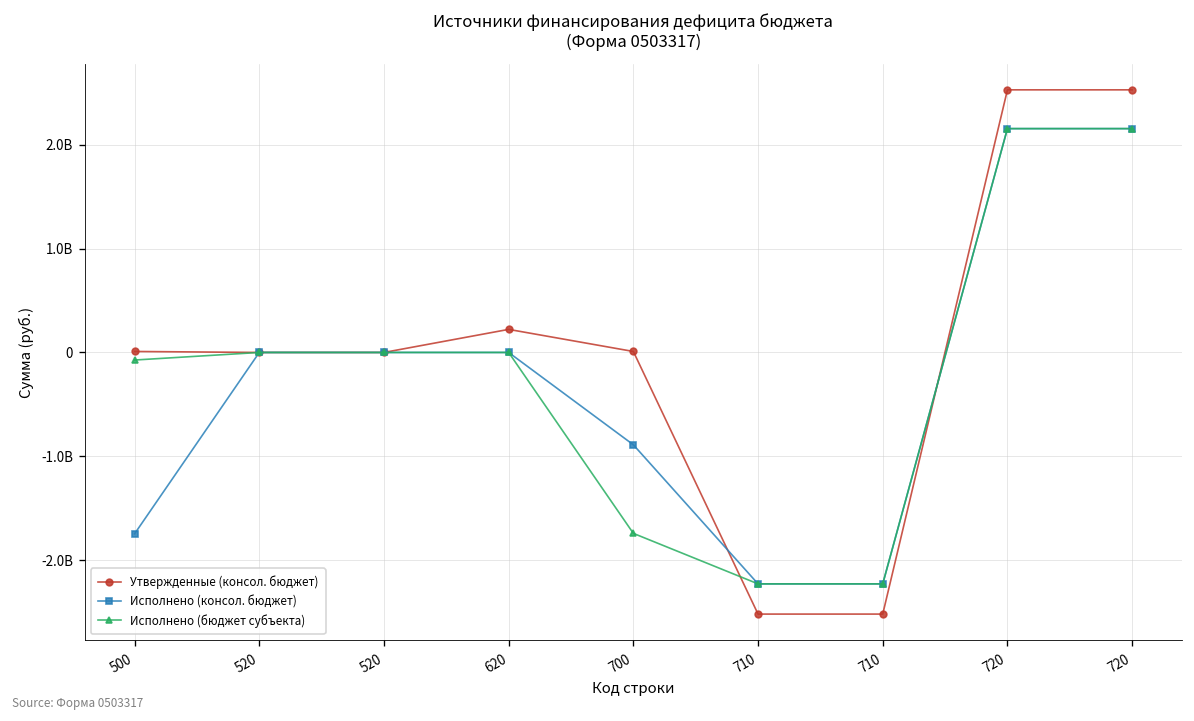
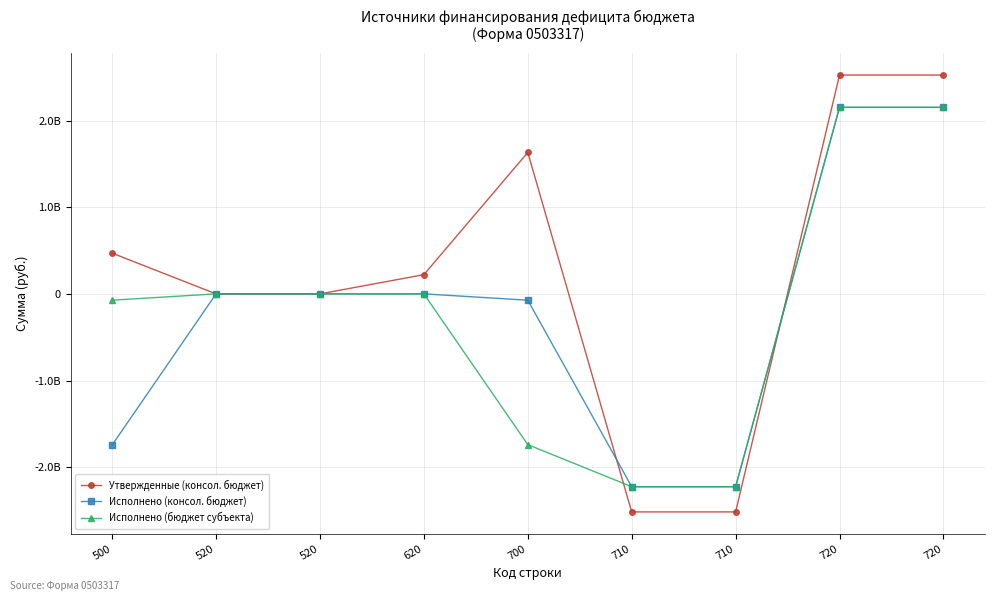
Утвержденные (консол. бюджет), 500: 0 -> 500000000
Утвержденные (консол. бюджет), 700: 0 -> 1600000000
Исполнено (консол. бюджет), 700: -900000000 -> -100000000
